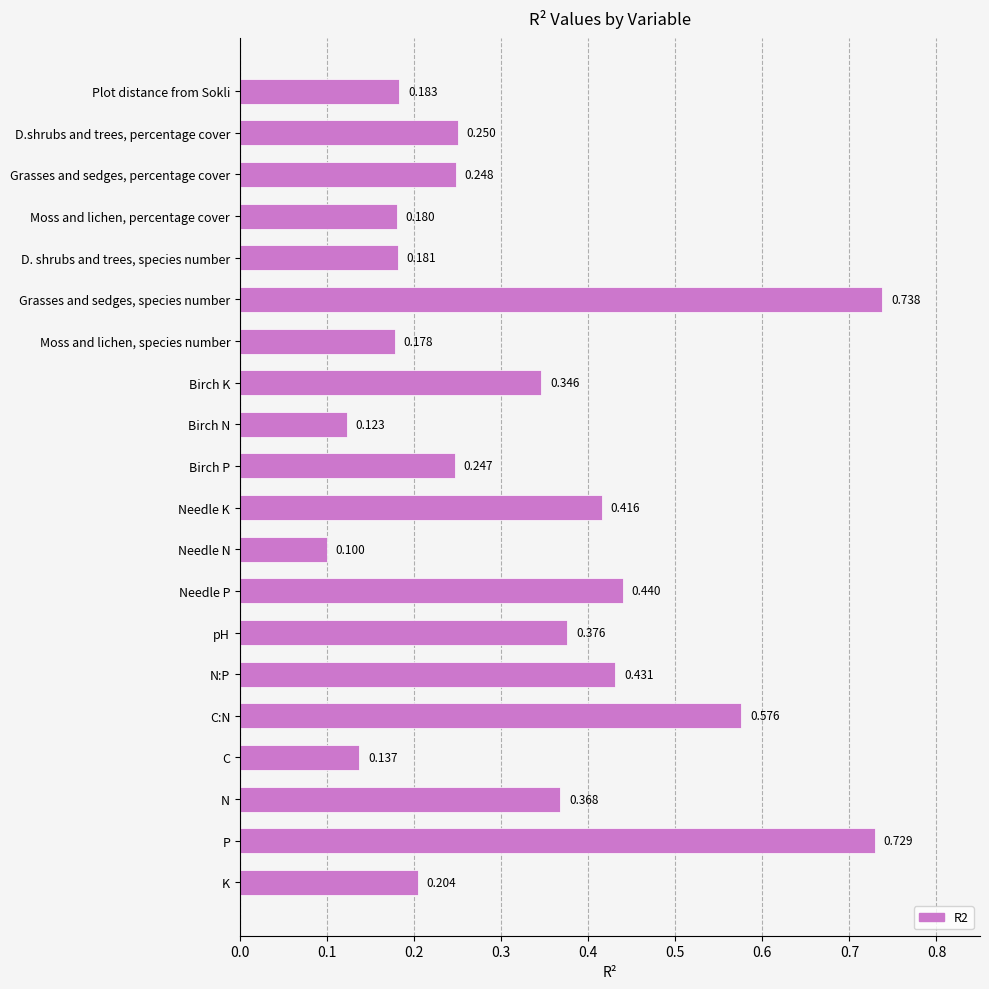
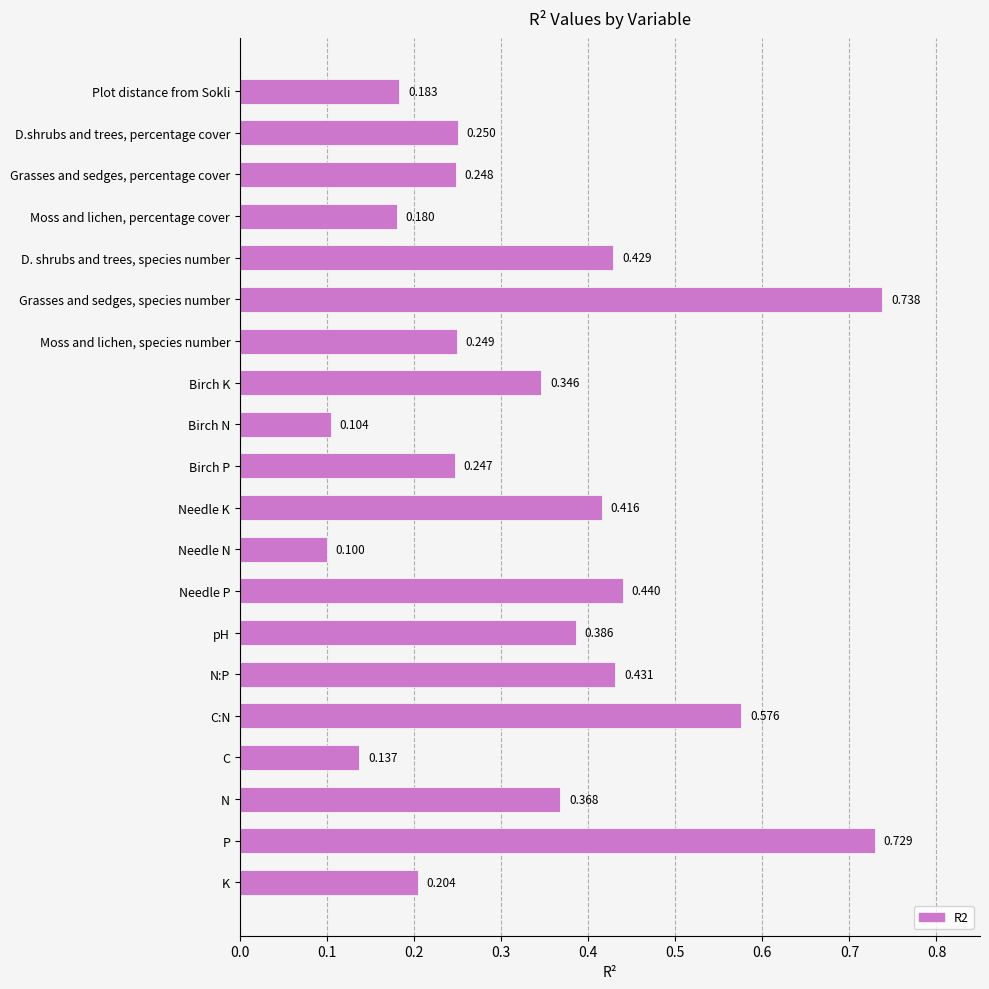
D. shrubs and trees, species number: 0.181 -> 0.429
Moss and lichen, species number: 0.178 -> 0.249
Birch N: 0.123 -> 0.104
pH: 0.376 -> 0.386
